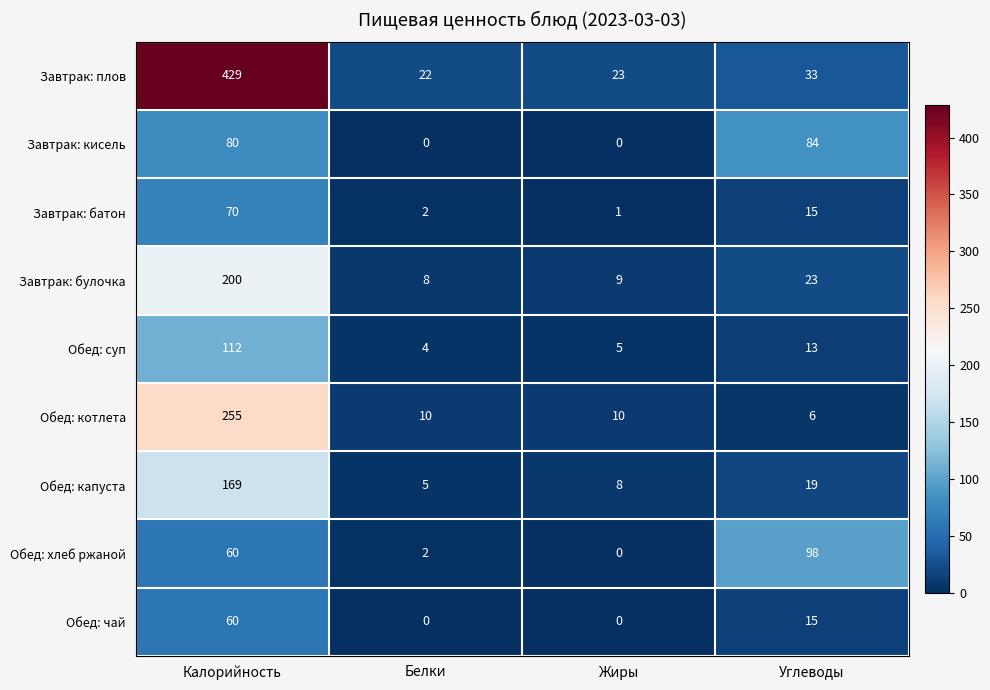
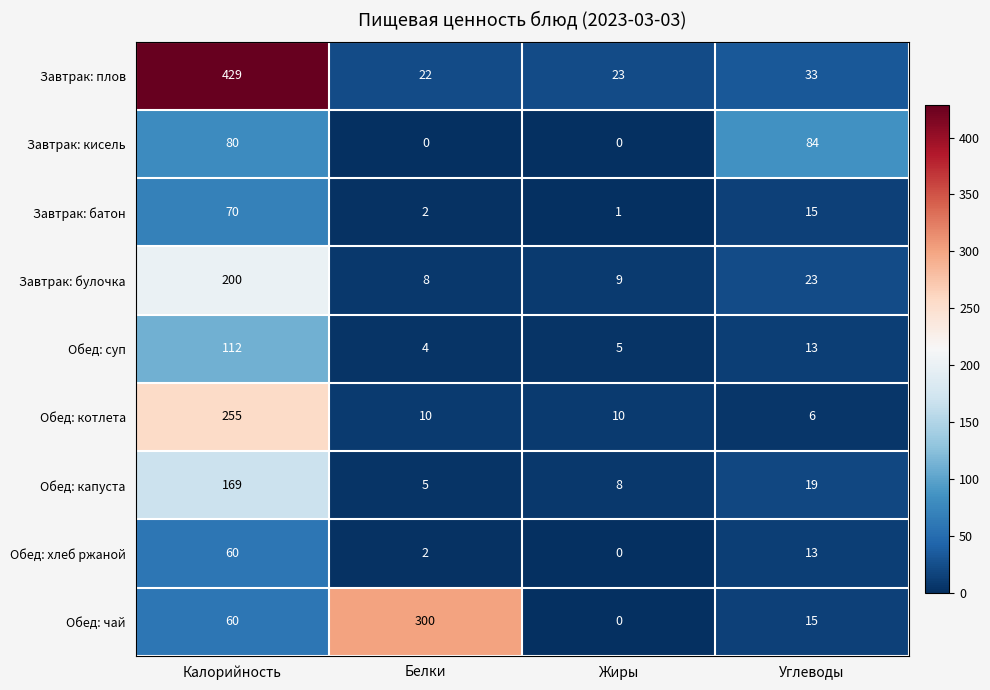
Обед: хлеб ржаной, Углеводы: 98 -> 13
Обед: чай, Белки: 0 -> 300
